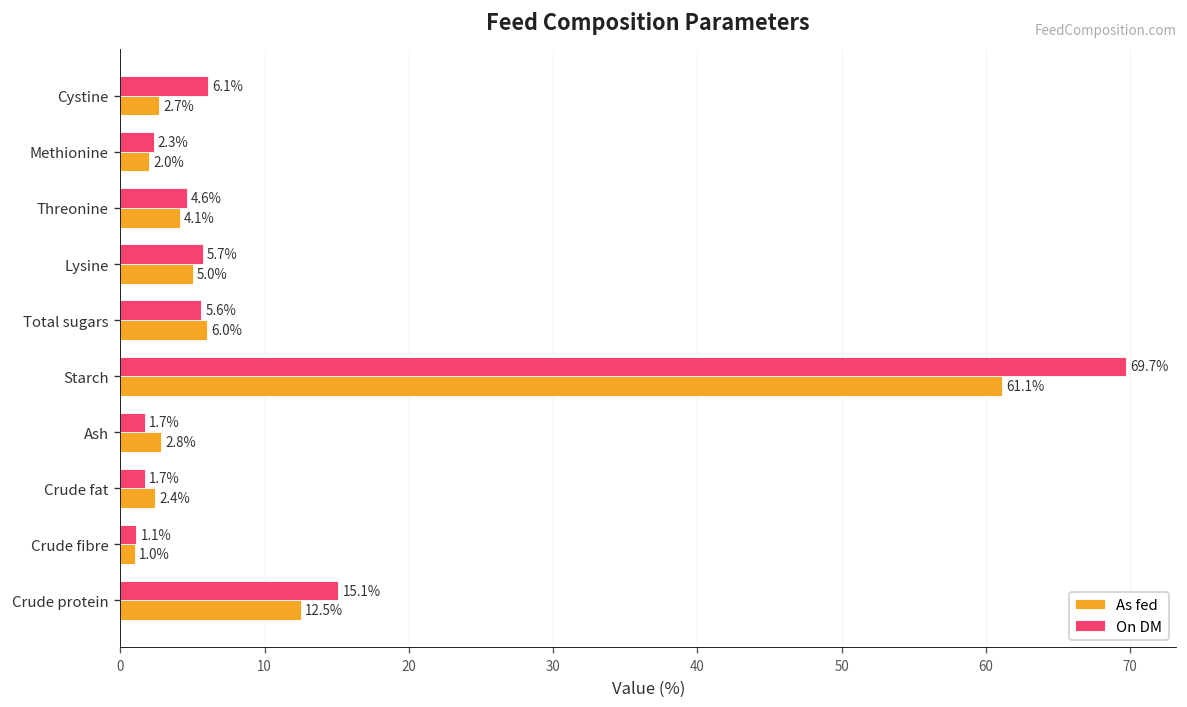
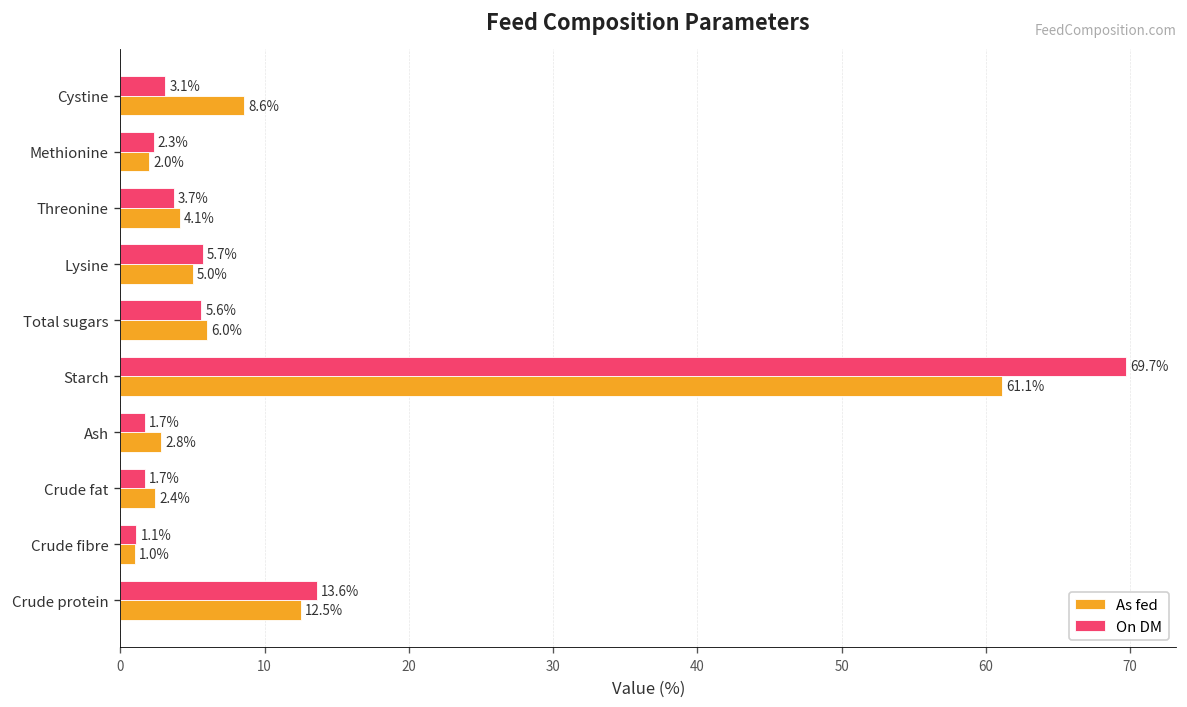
On DM, Cystine: 6.1% -> 3.1%
As fed, Cystine: 2.7% -> 8.6%
On DM, Threonine: 4.6% -> 3.7%
On DM, Crude protein: 15.1% -> 13.6%
